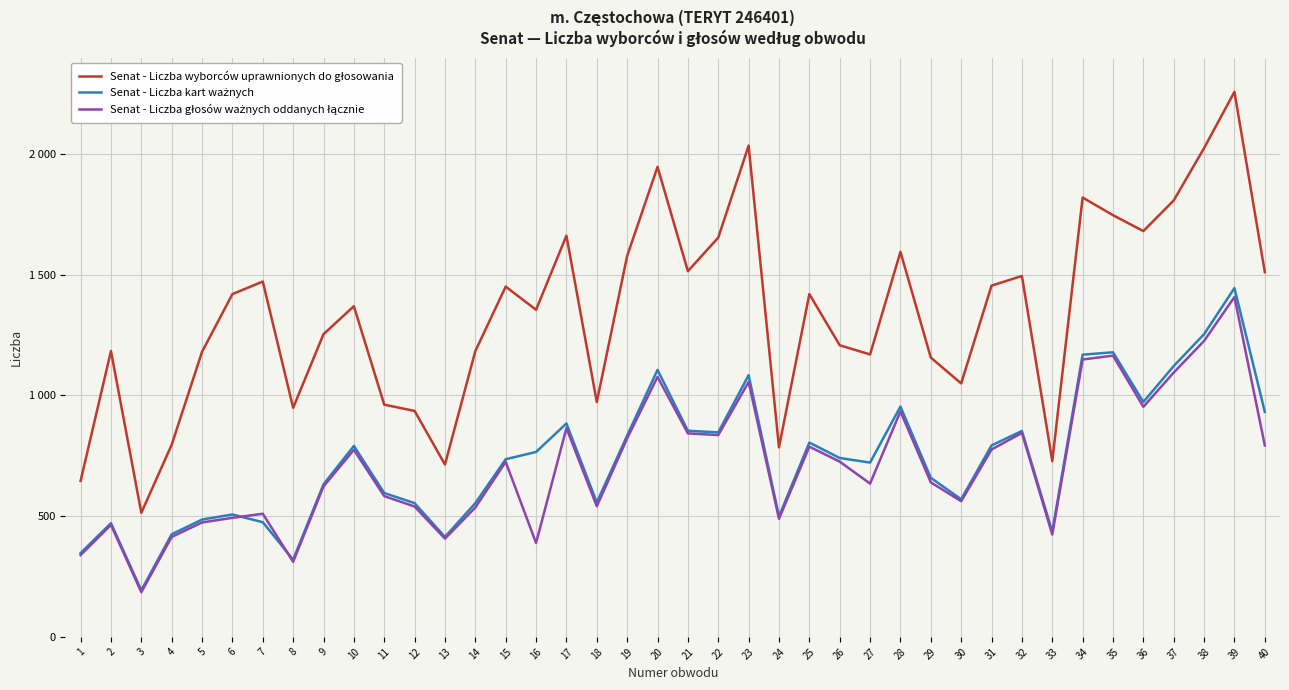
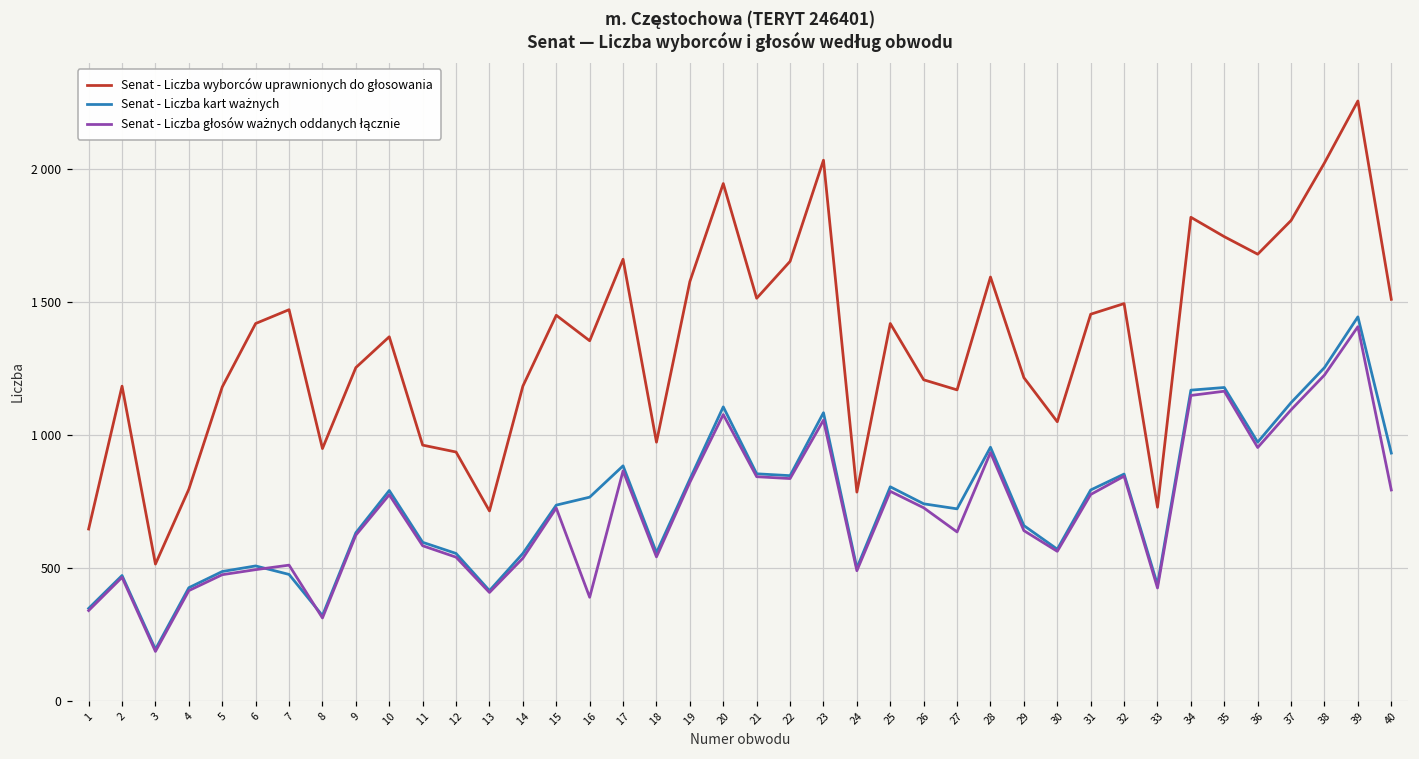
Senat - Liczba wyborców uprawnionych do głosowania, 29: 1160 -> 1220
